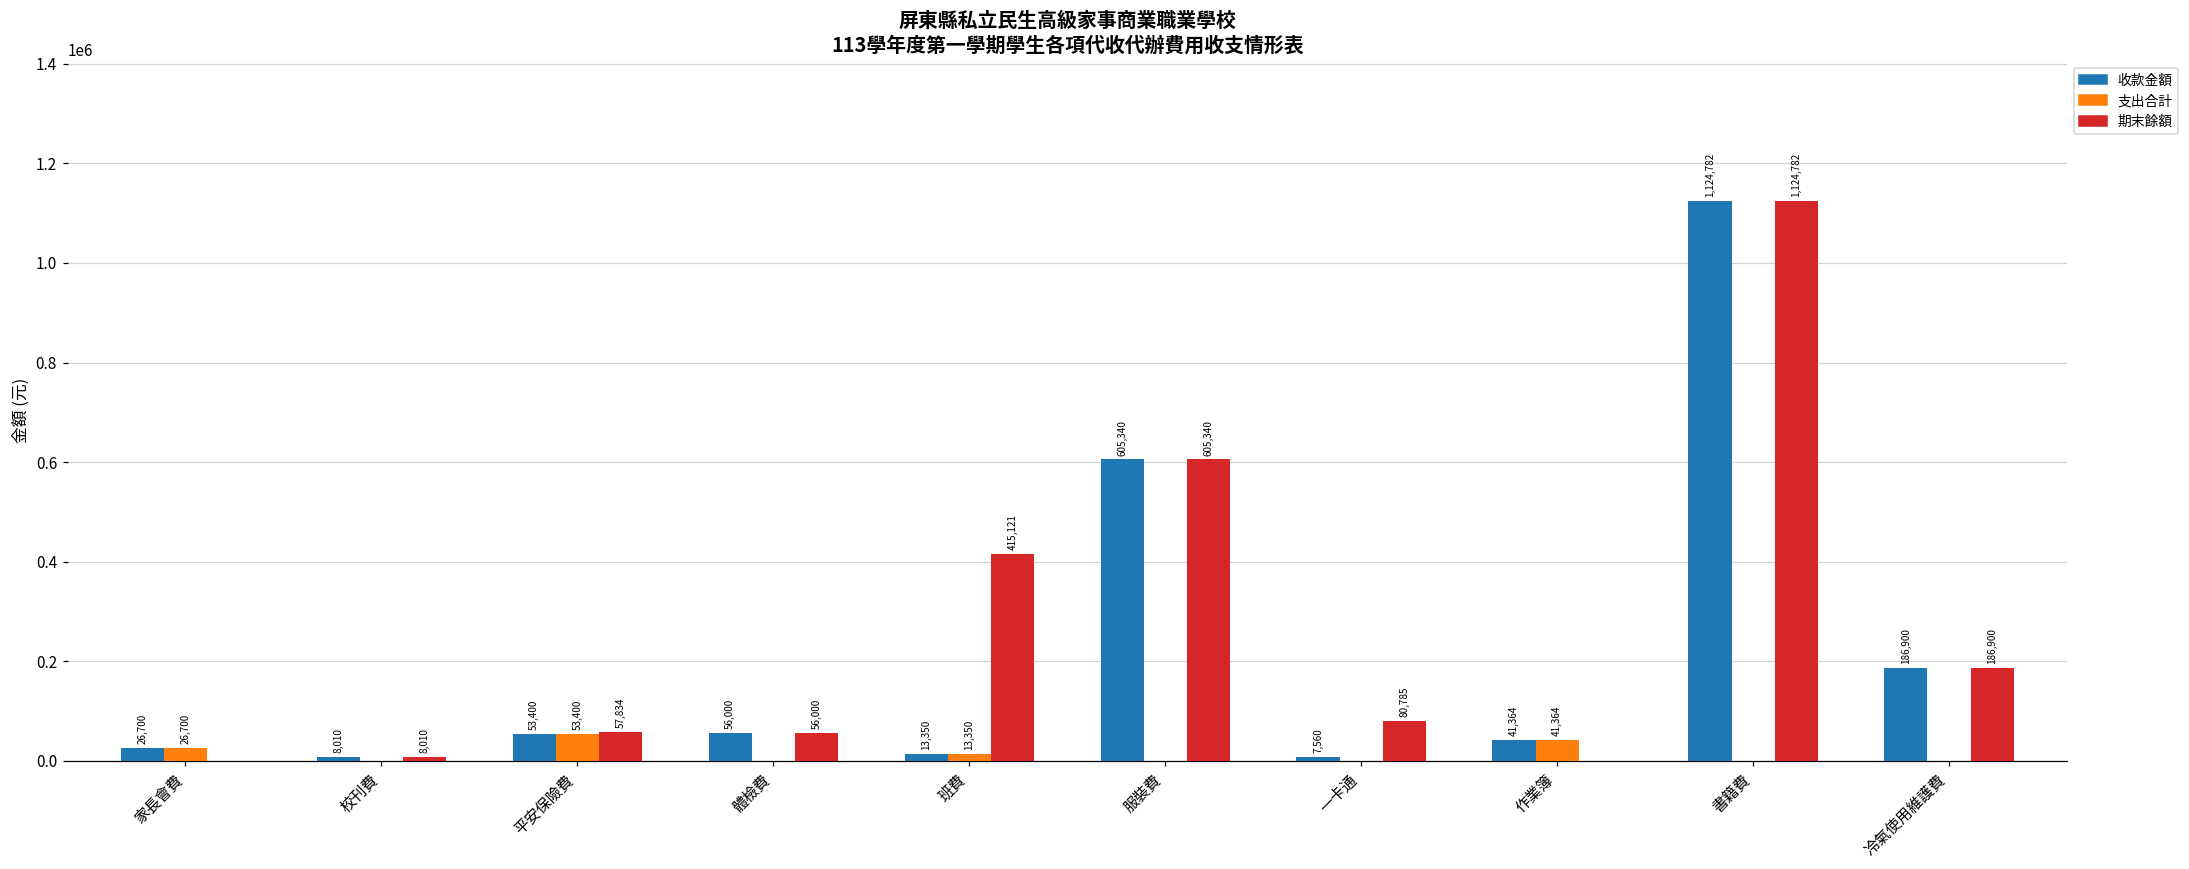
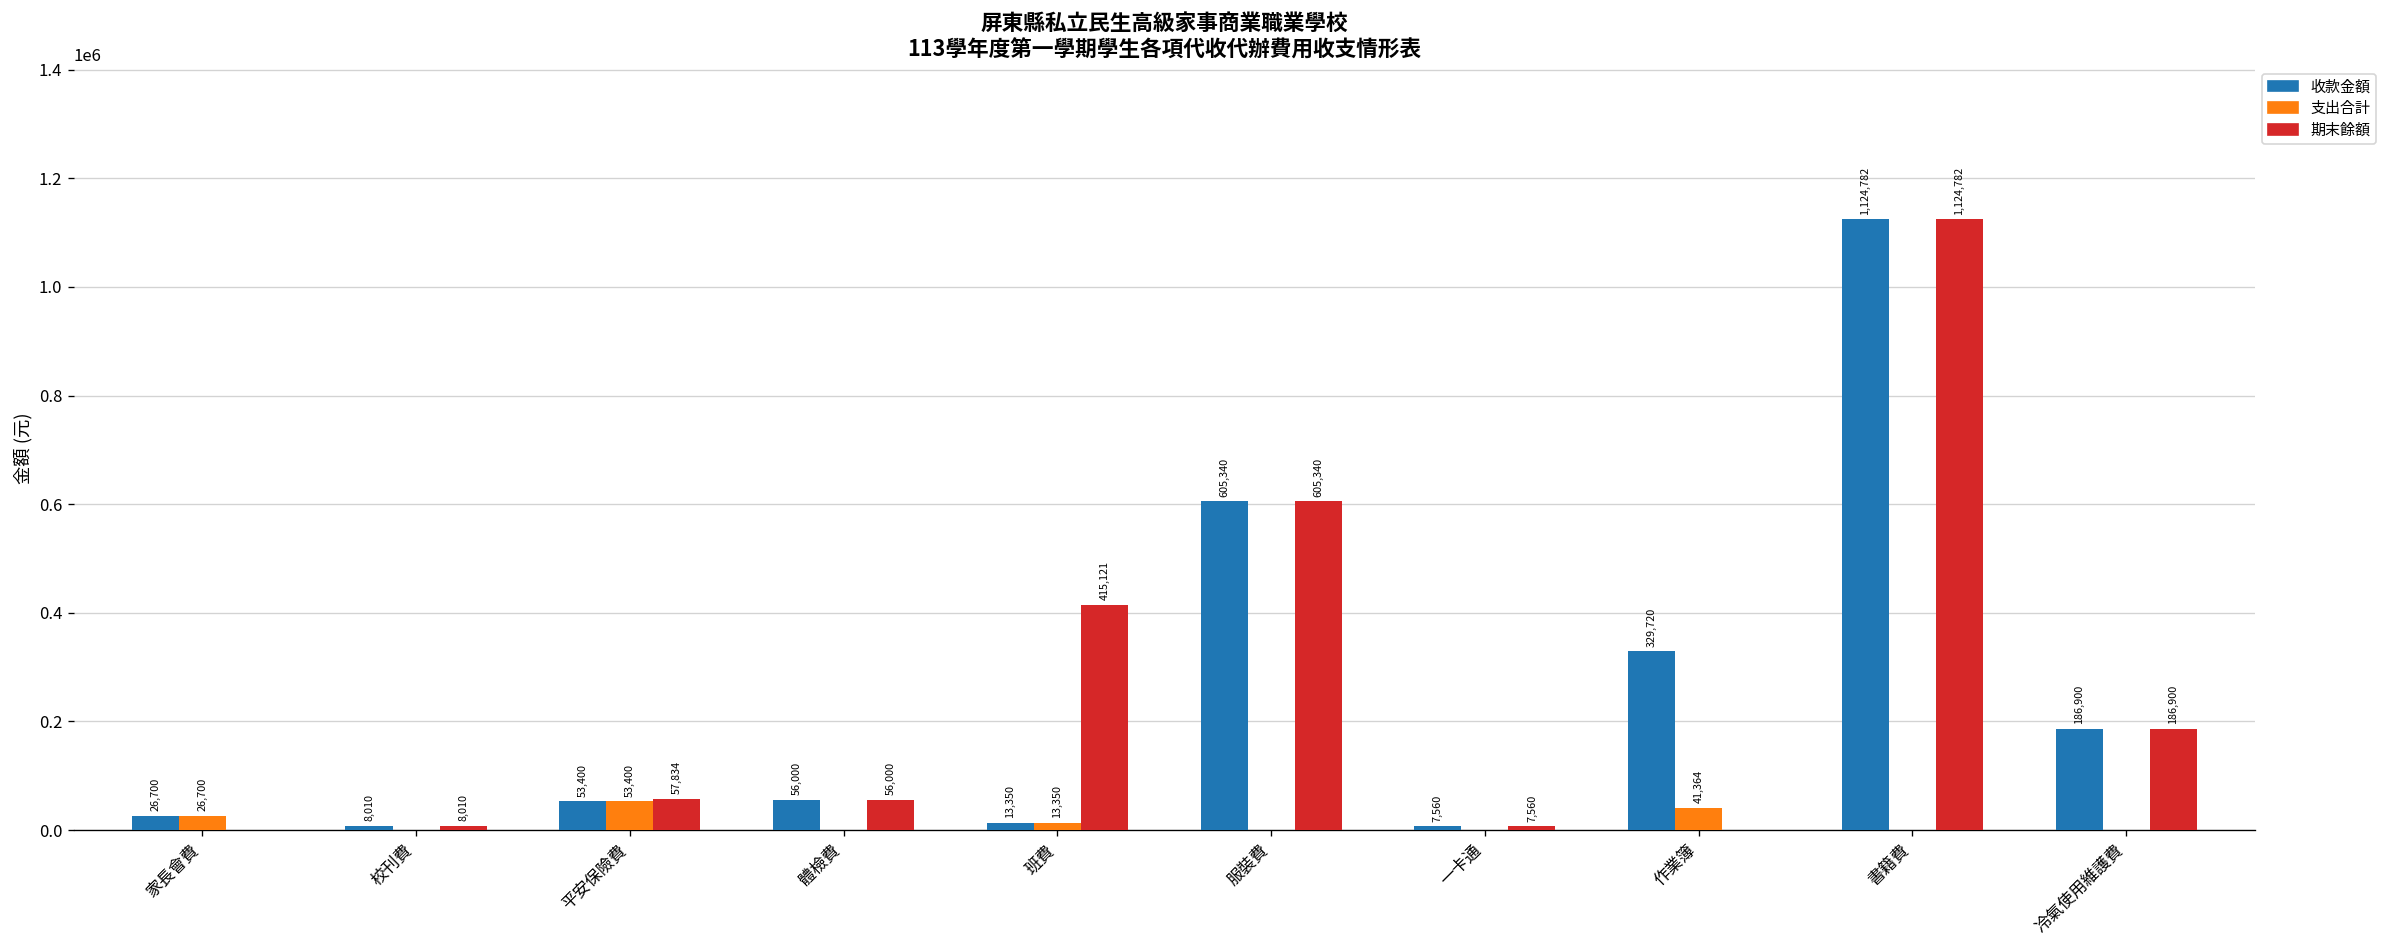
期末餘額, 一卡通: 80,785 -> 7,560
收款金額, 作業簿: 41,364 -> 329,720
